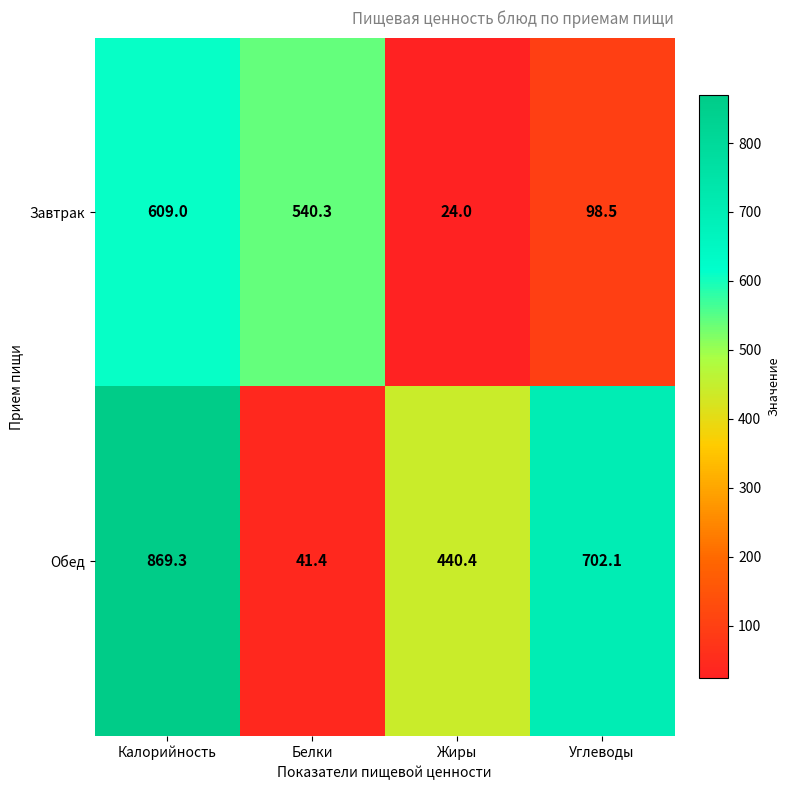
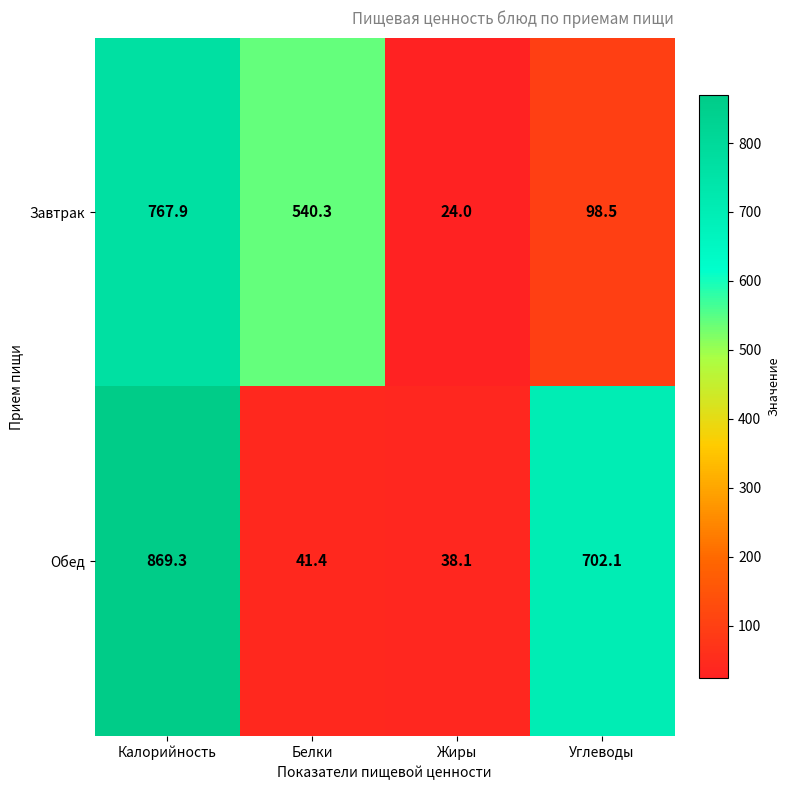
Завтрак, Калорийность: 609.0 -> 767.9
Обед, Жиры: 440.4 -> 38.1
